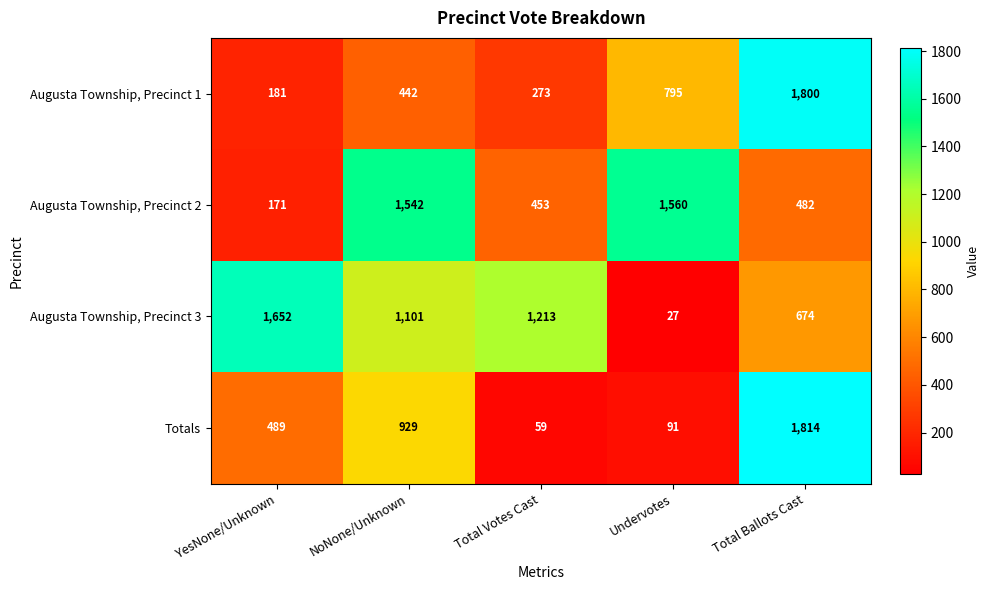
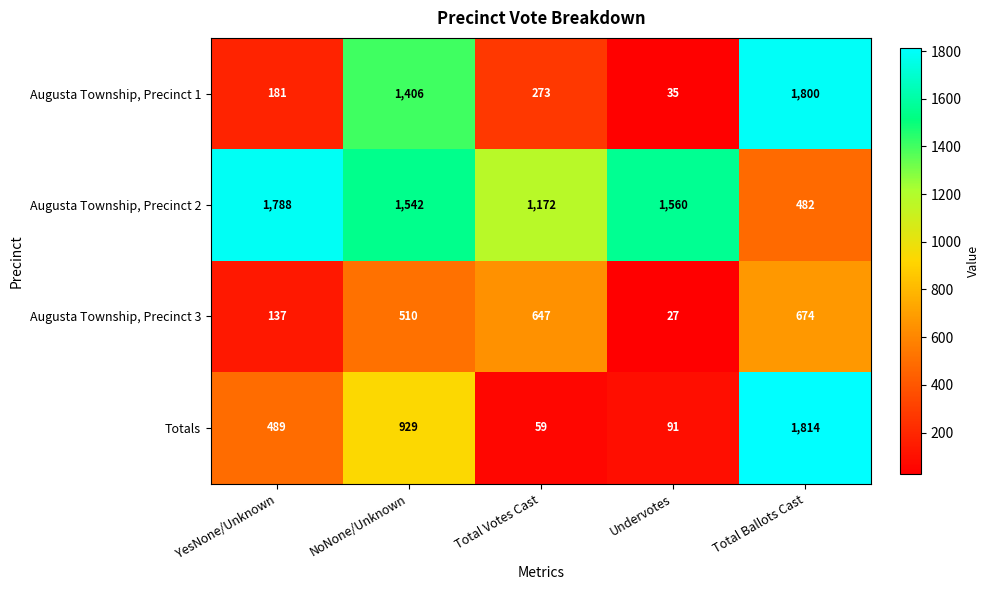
Augusta Township, Precinct 1, NoNone/Unknown: 442 -> 1,406
Augusta Township, Precinct 1, Undervotes: 795 -> 35
Augusta Township, Precinct 2, YesNone/Unknown: 171 -> 1,788
Augusta Township, Precinct 2, Total Votes Cast: 453 -> 1,172
Augusta Township, Precinct 3, YesNone/Unknown: 1,652 -> 137
Augusta Township, Precinct 3, NoNone/Unknown: 1,101 -> 510
Augusta Township, Precinct 3, Total Votes Cast: 1,213 -> 647
